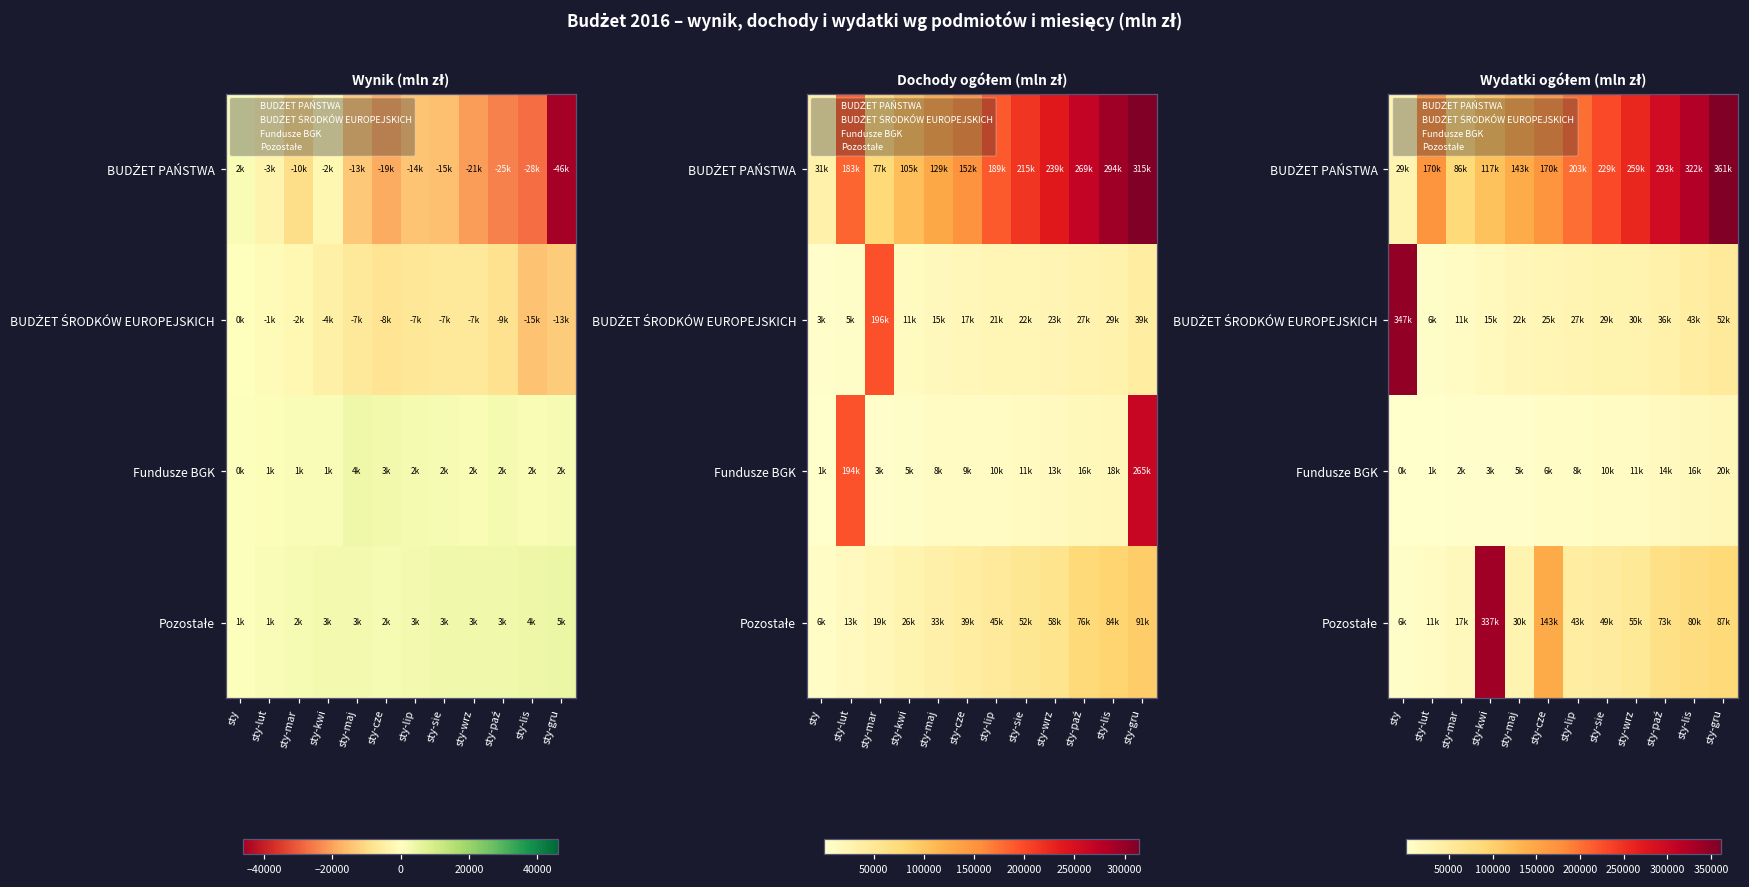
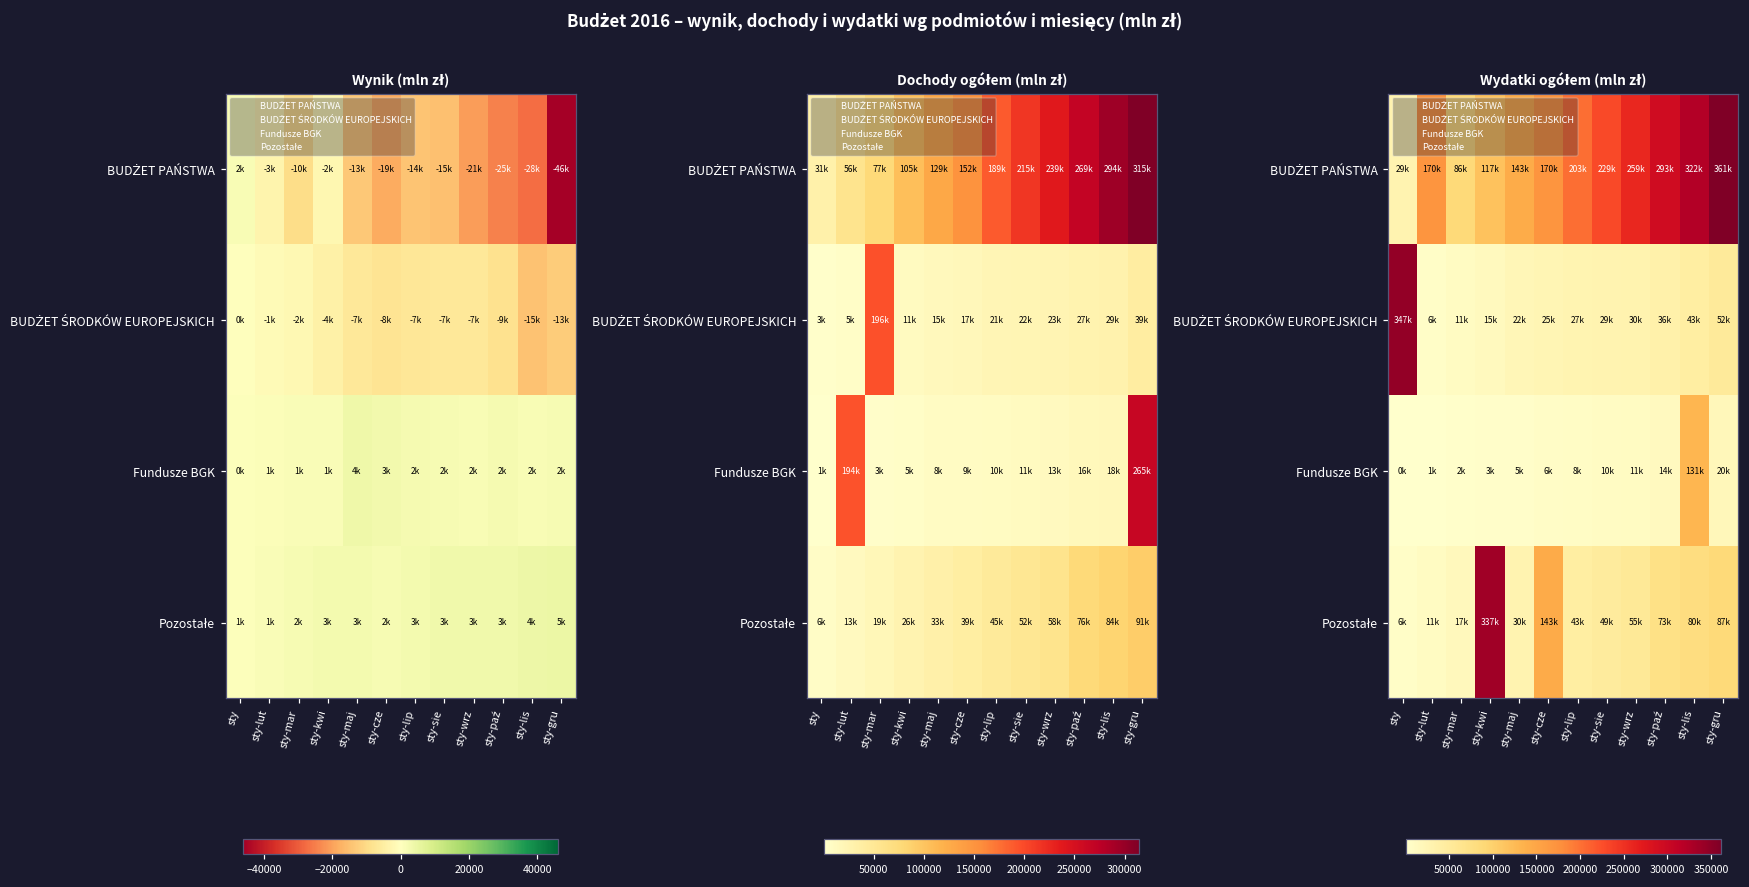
Dochody ogółem (mln zł), BUDŻET PAŃSTWA, sty-lut: 183k -> 56k
Wydatki ogółem (mln zł), Fundusze BGK, sty-lis: 16k -> 131k
